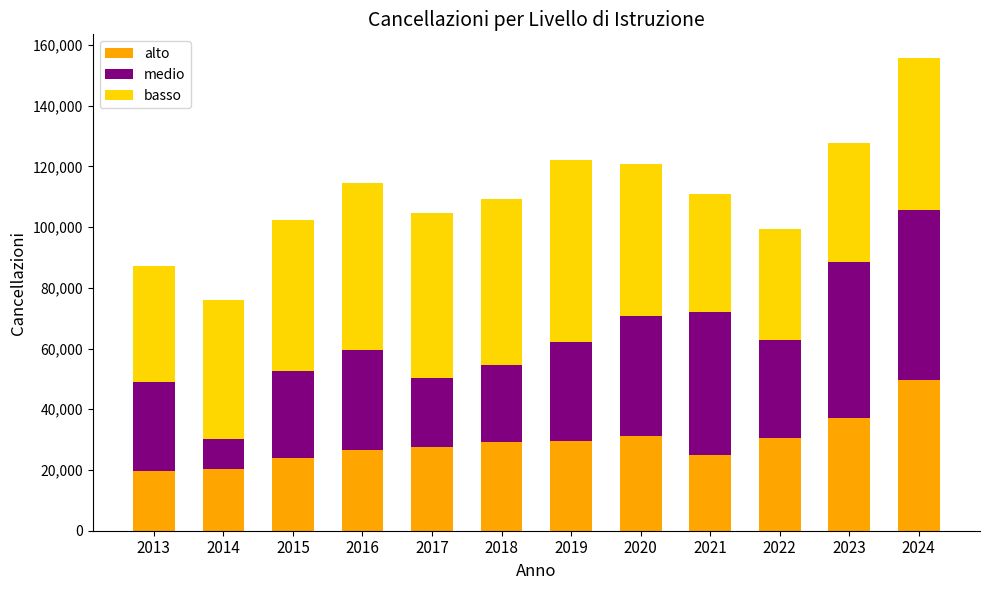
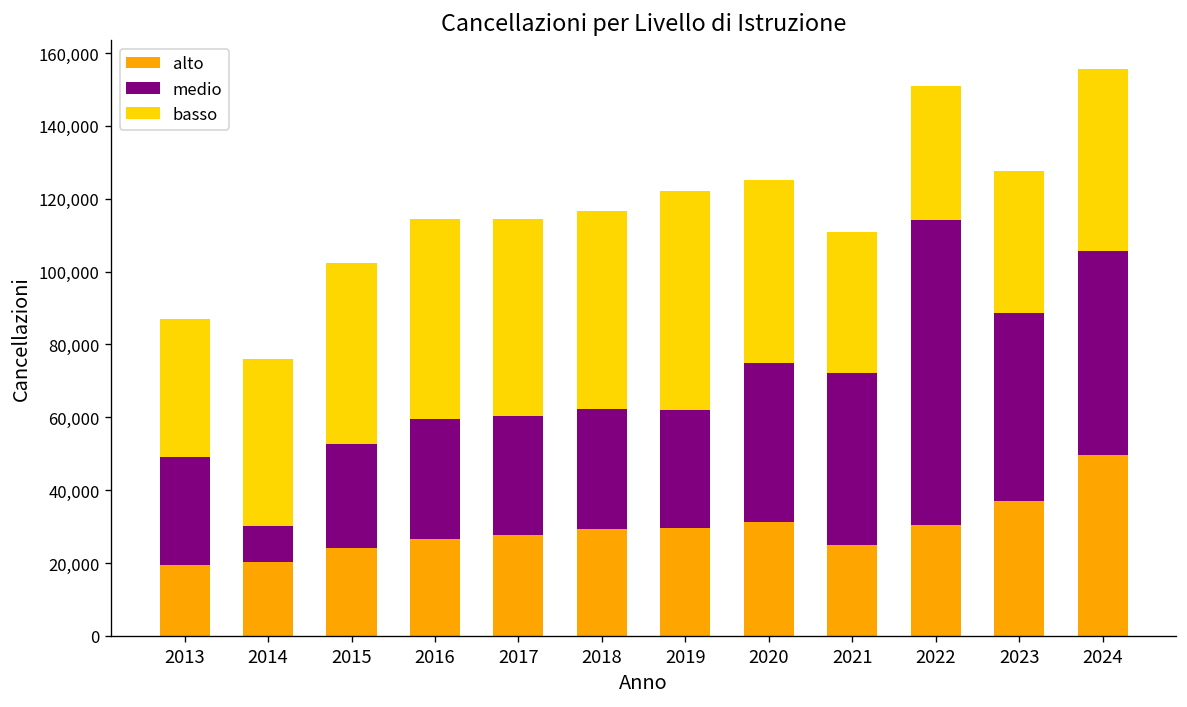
medio, 2017: 23,000 -> 33,000
medio, 2018: 25,000 -> 33,000
medio, 2020: 39,000 -> 44,000
medio, 2022: 32,000 -> 84,000
